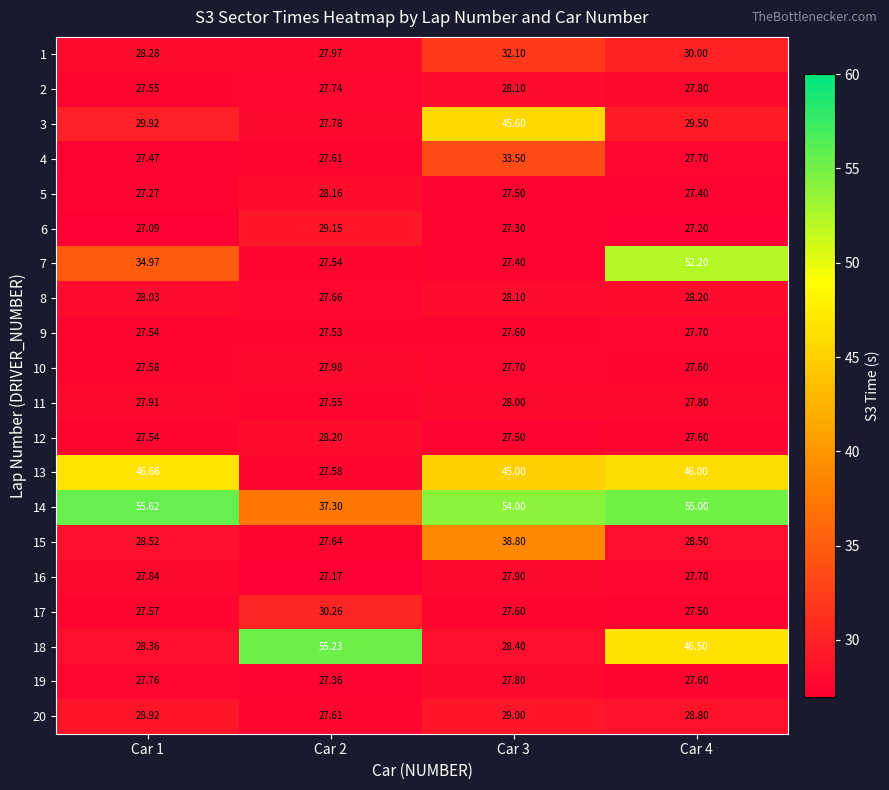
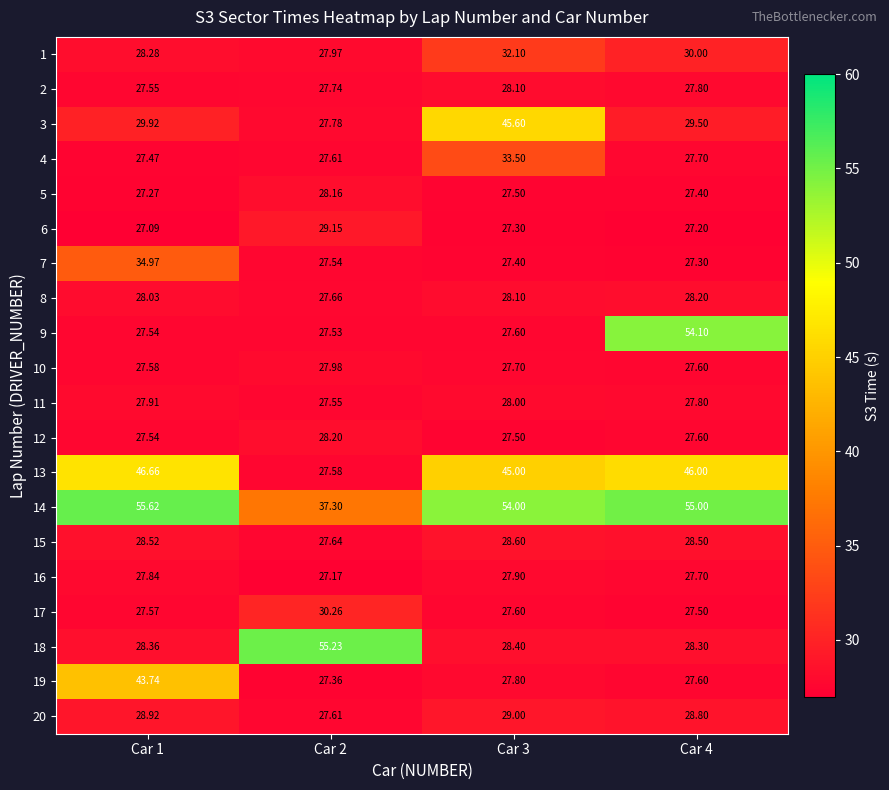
7, Car 4: 52.20 -> 27.30
9, Car 4: 27.70 -> 54.10
15, Car 3: 38.80 -> 28.60
18, Car 4: 46.50 -> 28.30
19, Car 1: 27.76 -> 43.74
